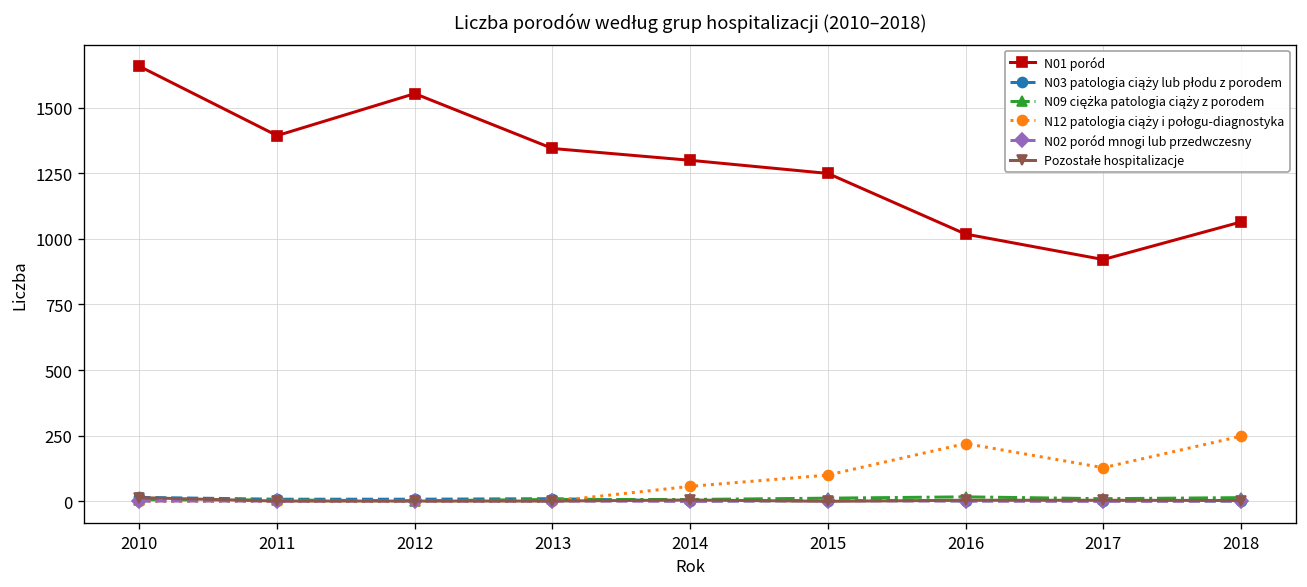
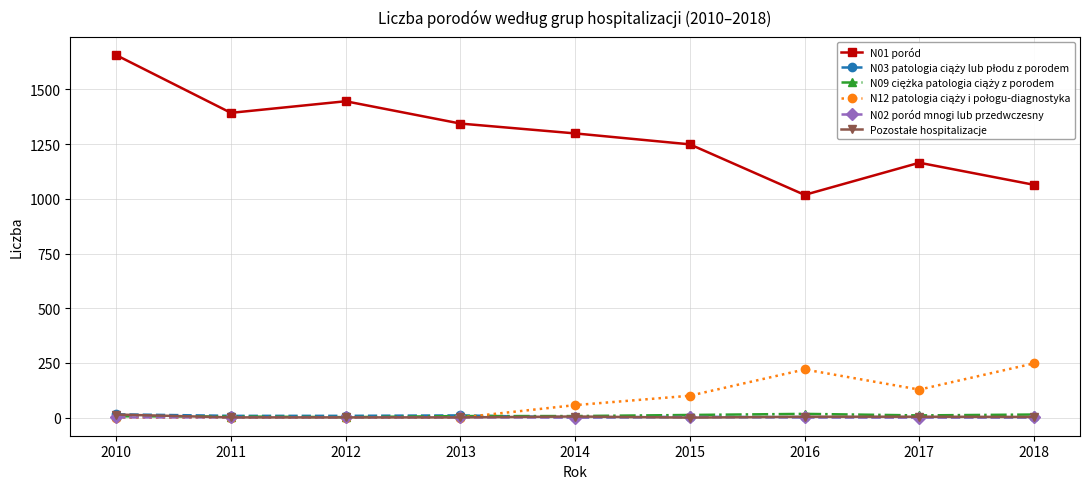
N01 poród, 2012: 1550 -> 1450
N01 poród, 2017: 920 -> 1170
